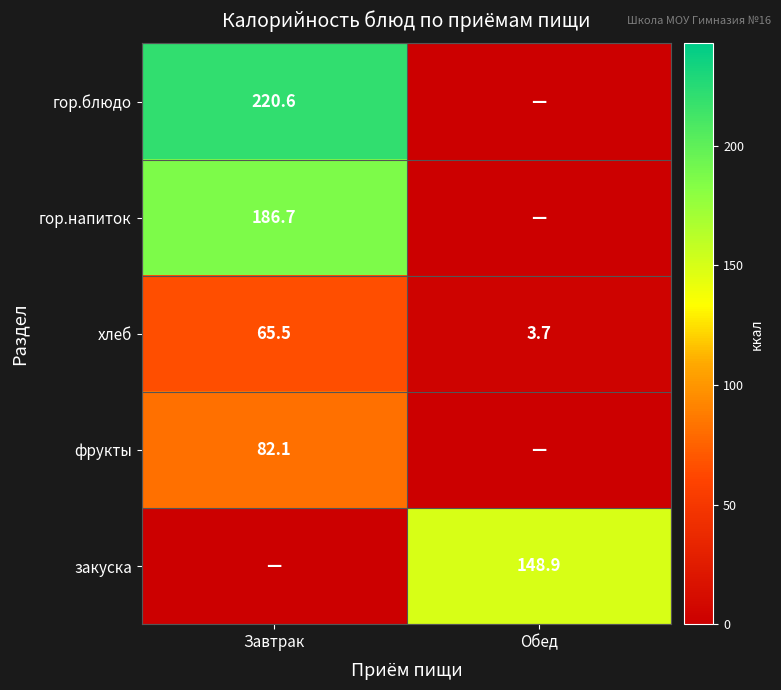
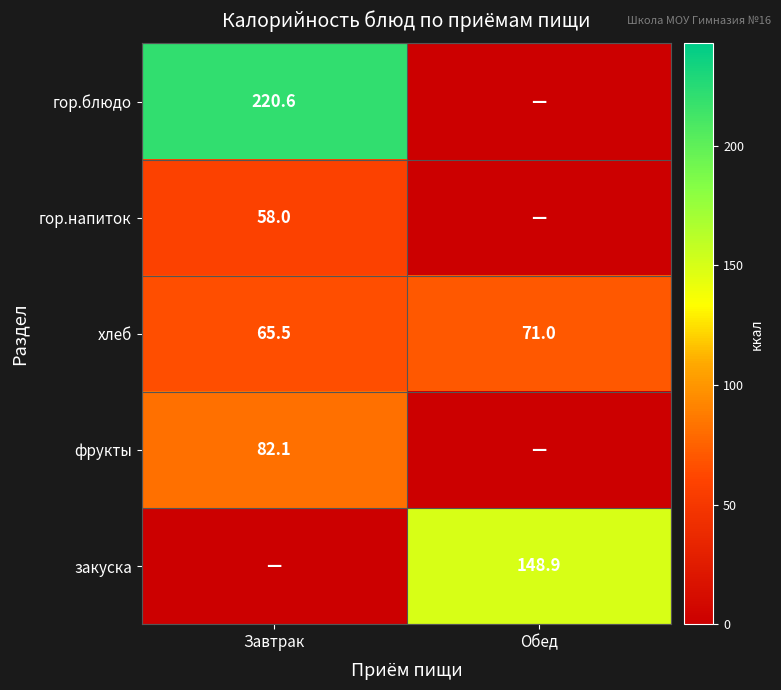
гор.напиток, Завтрак: 186.7 -> 58.0
хлеб, Обед: 3.7 -> 71.0
